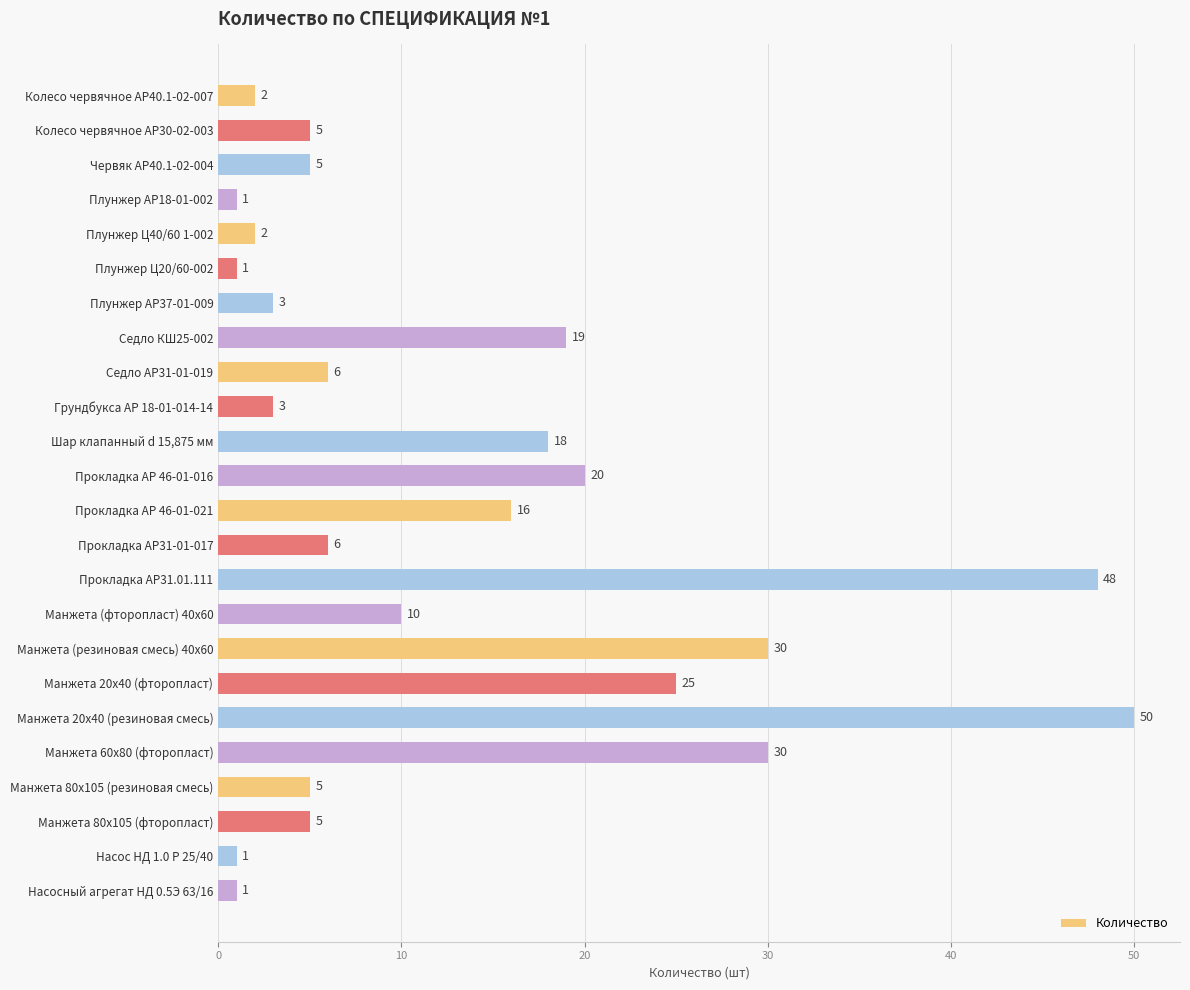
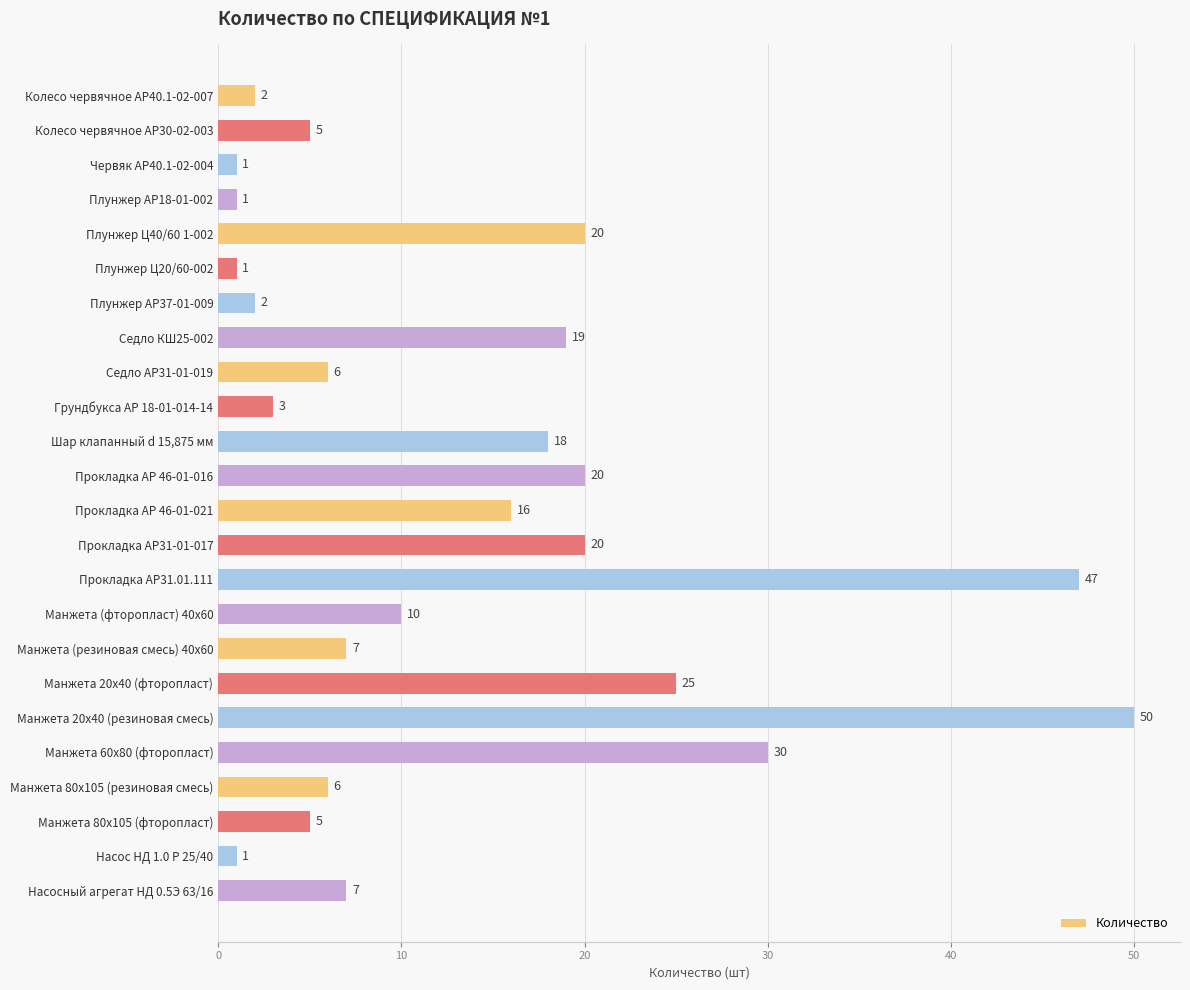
Червяк АР40.1-02-004: 5 -> 1
Плунжер Ц40/60 1-002: 2 -> 20
Плунжер АР37-01-009: 3 -> 2
Прокладка АР31-01-017: 6 -> 20
Прокладка АР31.01.111: 48 -> 47
Манжета (резиновая смесь) 40х60: 30 -> 7
Манжета 80х105 (резиновая смесь): 5 -> 6
Насосный агрегат НД 0.5Э 63/16: 1 -> 7
